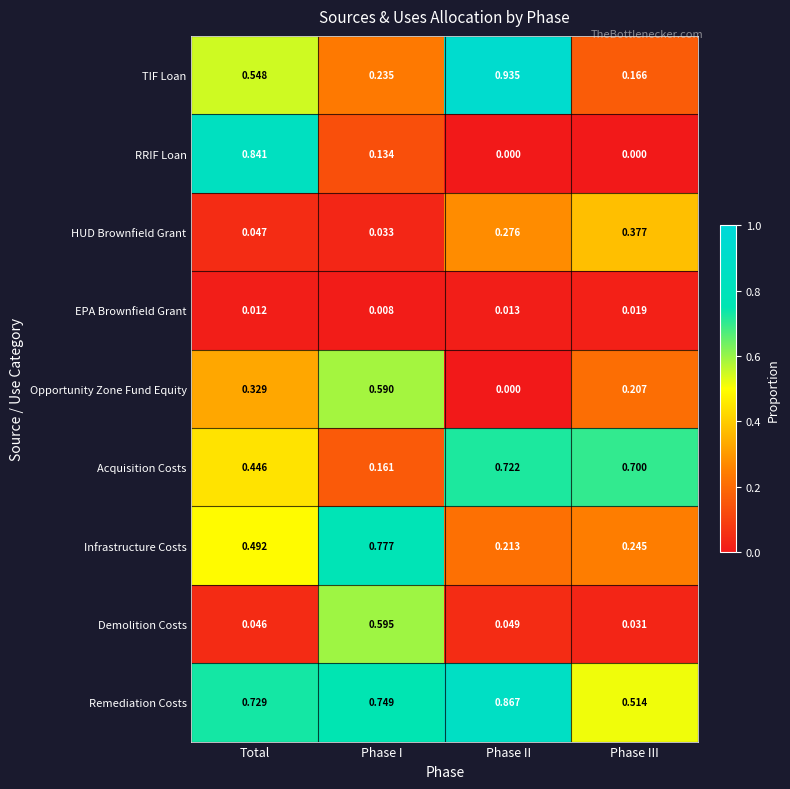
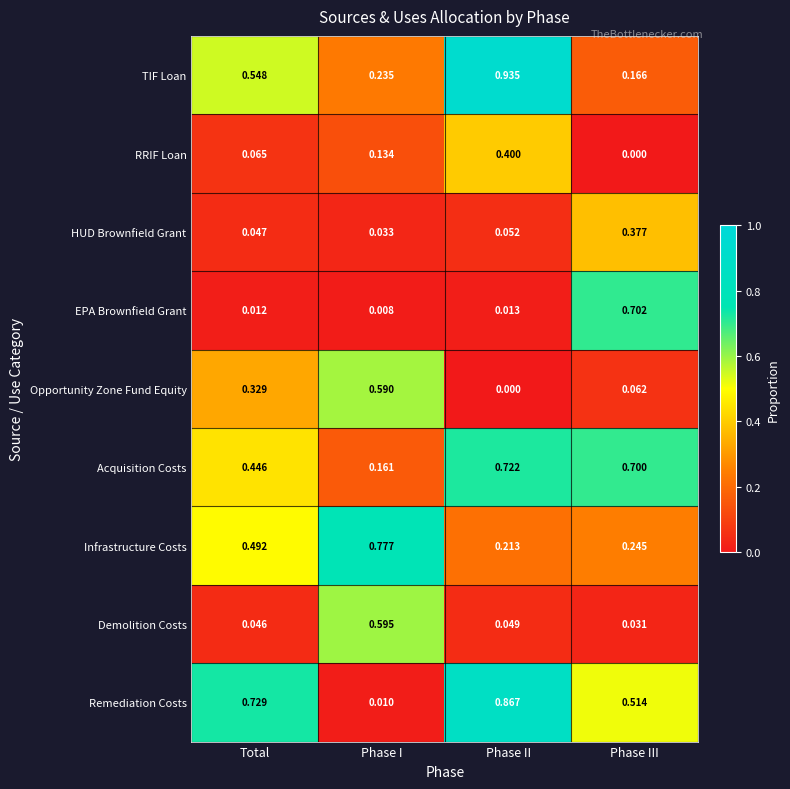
RRIF Loan, Total: 0.841 -> 0.065
RRIF Loan, Phase II: 0.000 -> 0.400
HUD Brownfield Grant, Phase II: 0.276 -> 0.052
EPA Brownfield Grant, Phase III: 0.019 -> 0.702
Opportunity Zone Fund Equity, Phase III: 0.207 -> 0.062
Remediation Costs, Phase I: 0.749 -> 0.010
